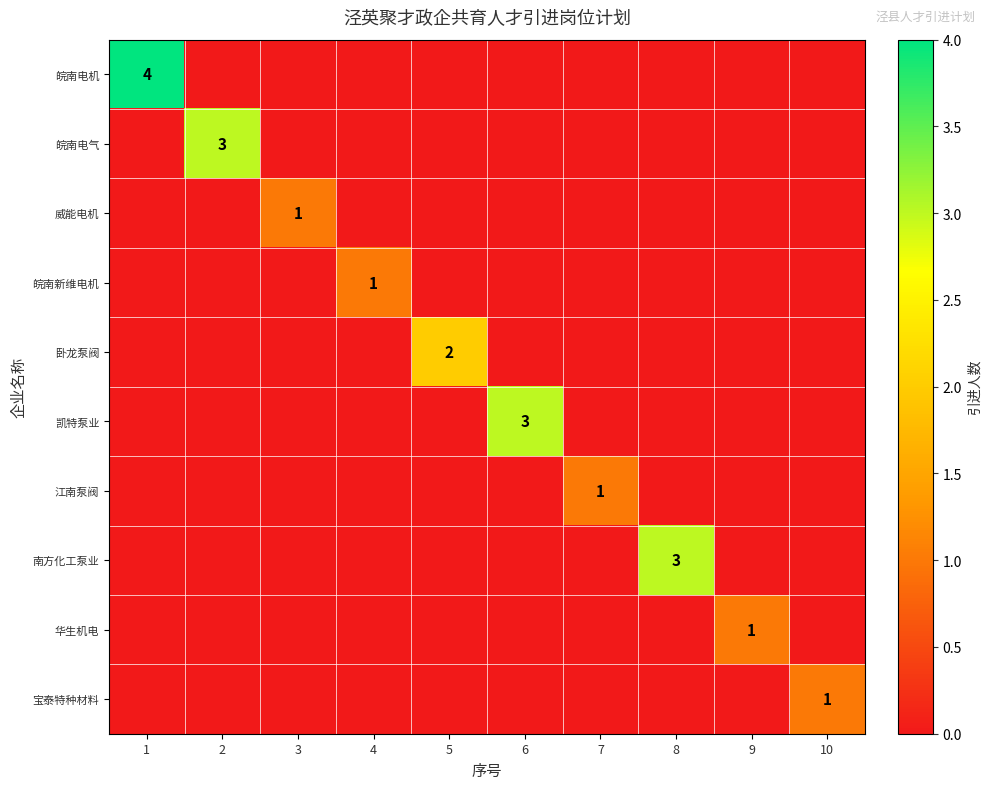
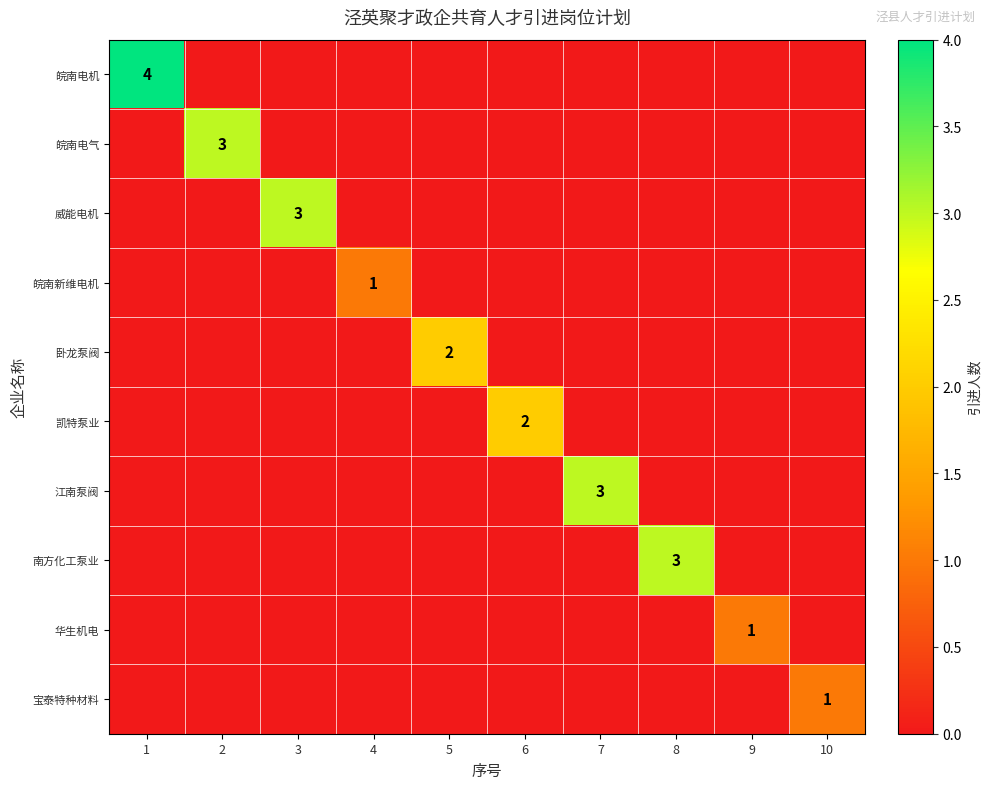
威能电机, 3: 1 -> 3
凯特泵业, 6: 3 -> 2
江南泵阀, 7: 1 -> 3
